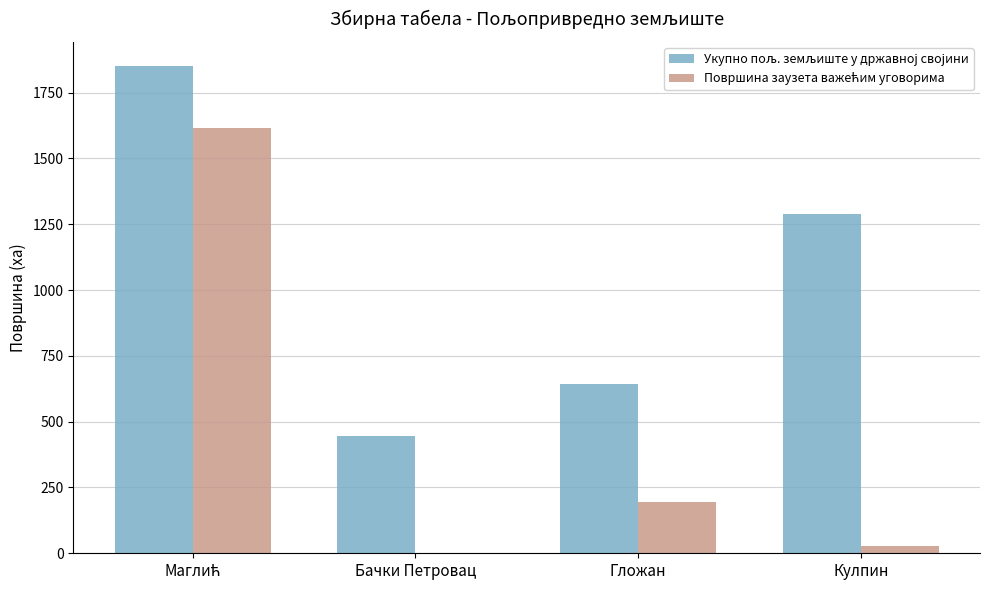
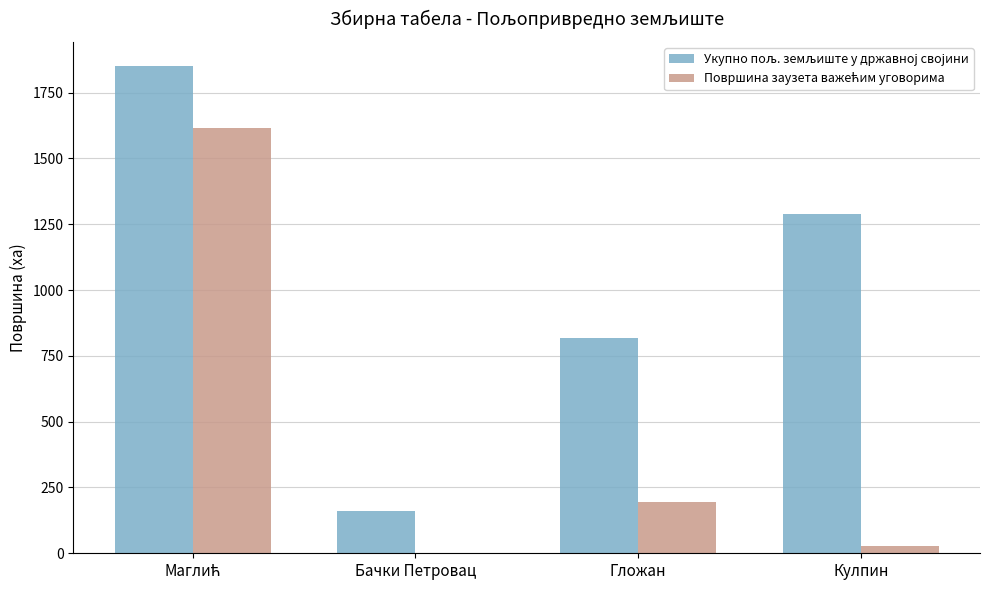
Укупно пољ. земљиште у државној својини, Бачки Петровац: 450 -> 160
Укупно пољ. земљиште у државној својини, Гложан: 640 -> 820
